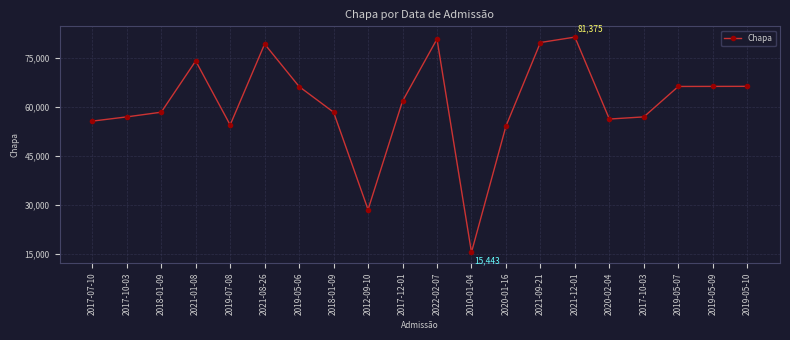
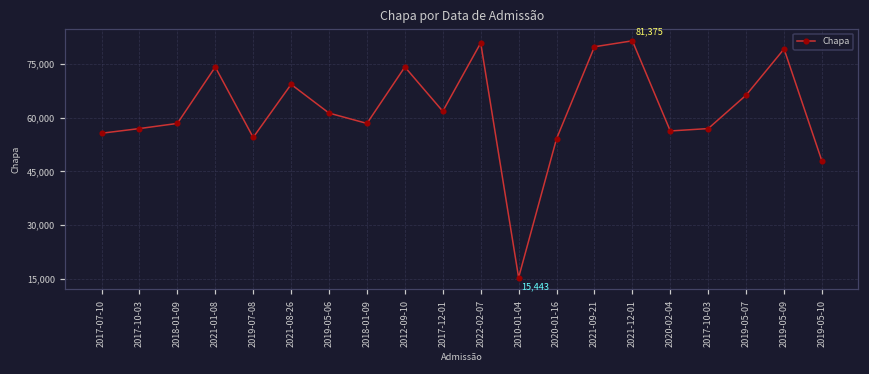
2021-08-26: 79,000 -> 69,000
2019-05-06: 66,000 -> 61,000
2012-09-10: 29,000 -> 74,000
2019-05-09: 66,000 -> 79,000
2019-05-10: 66,000 -> 48,000
